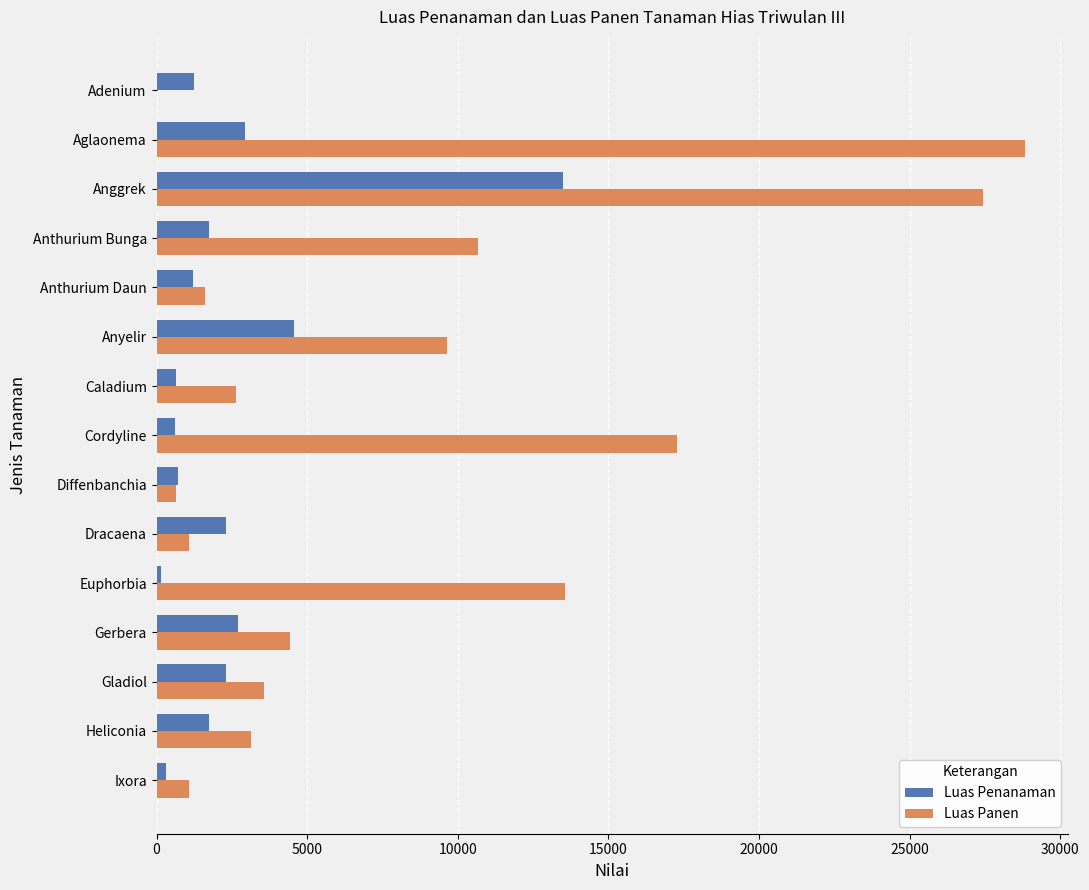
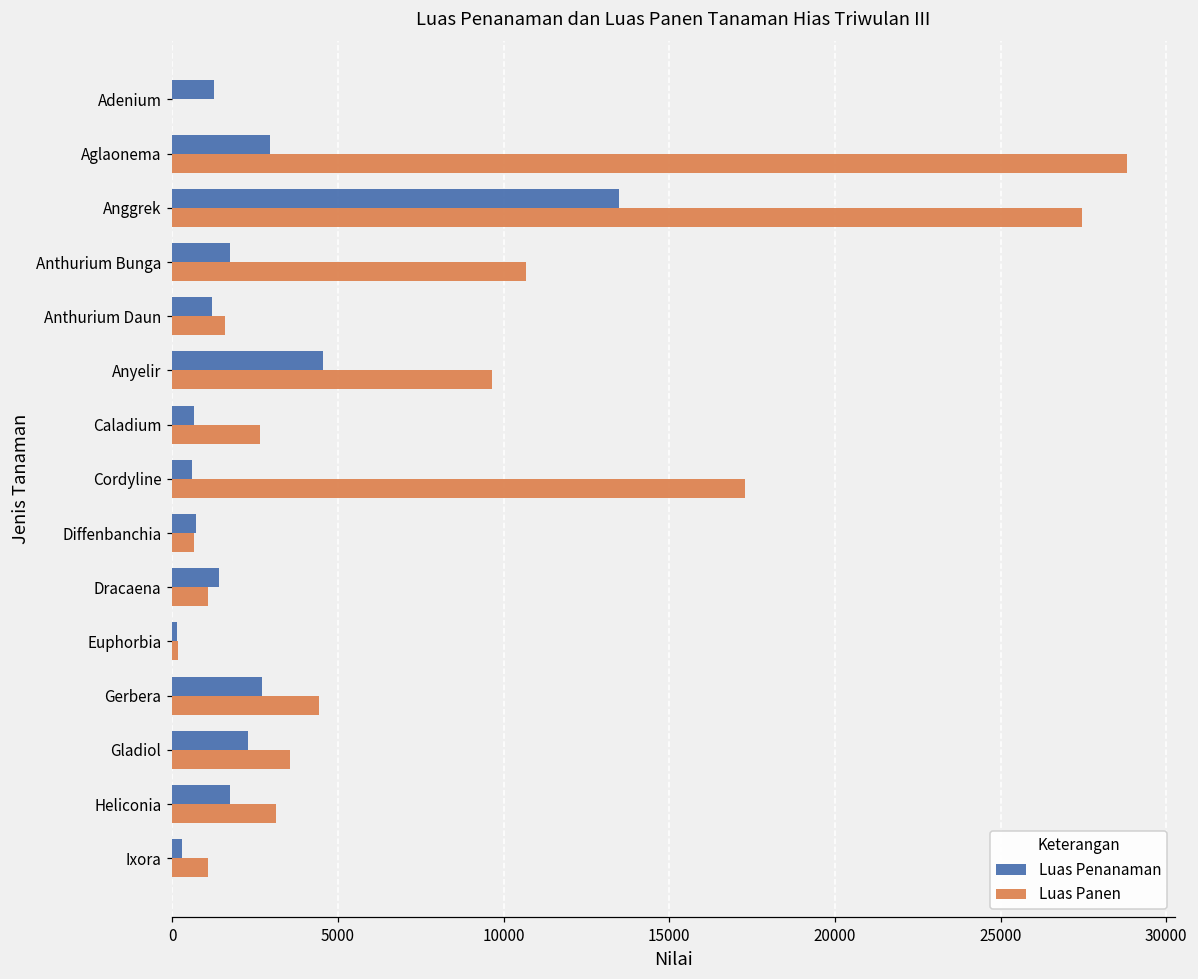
Luas Penanaman, Dracaena: 2300 -> 1400
Luas Panen, Euphorbia: 13600 -> 200
